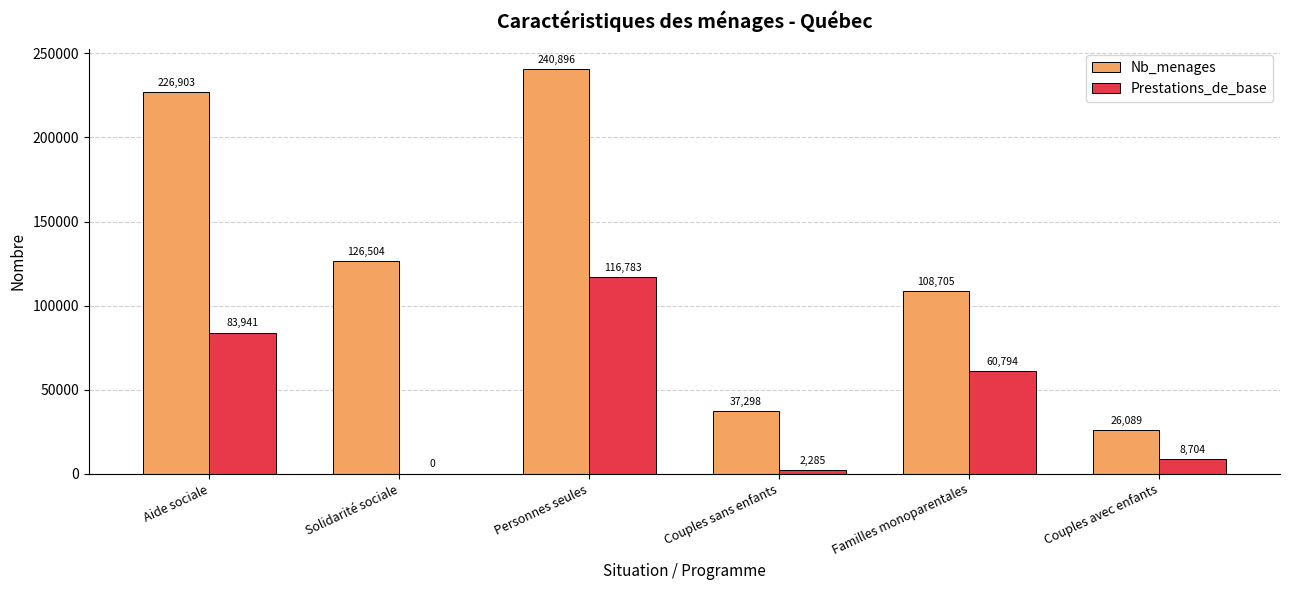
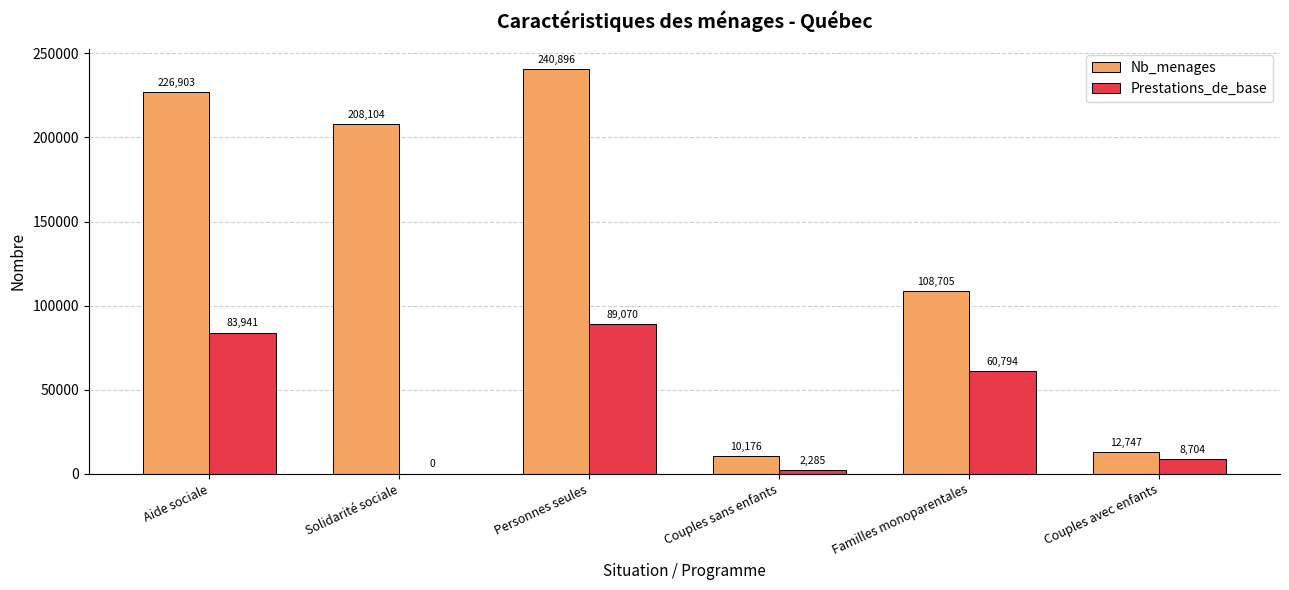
Nb_menages, Solidarité sociale: 126,504 -> 208,104
Prestations_de_base, Personnes seules: 116,783 -> 89,070
Nb_menages, Couples sans enfants: 37,298 -> 10,176
Nb_menages, Couples avec enfants: 26,089 -> 12,747
